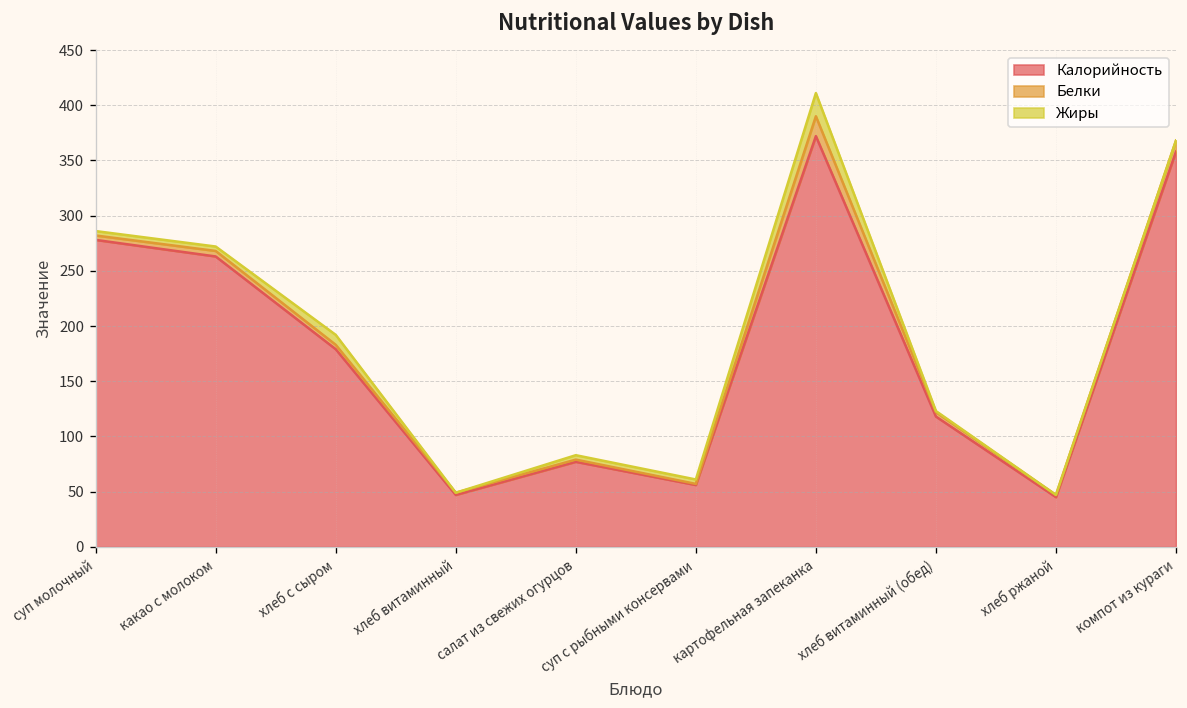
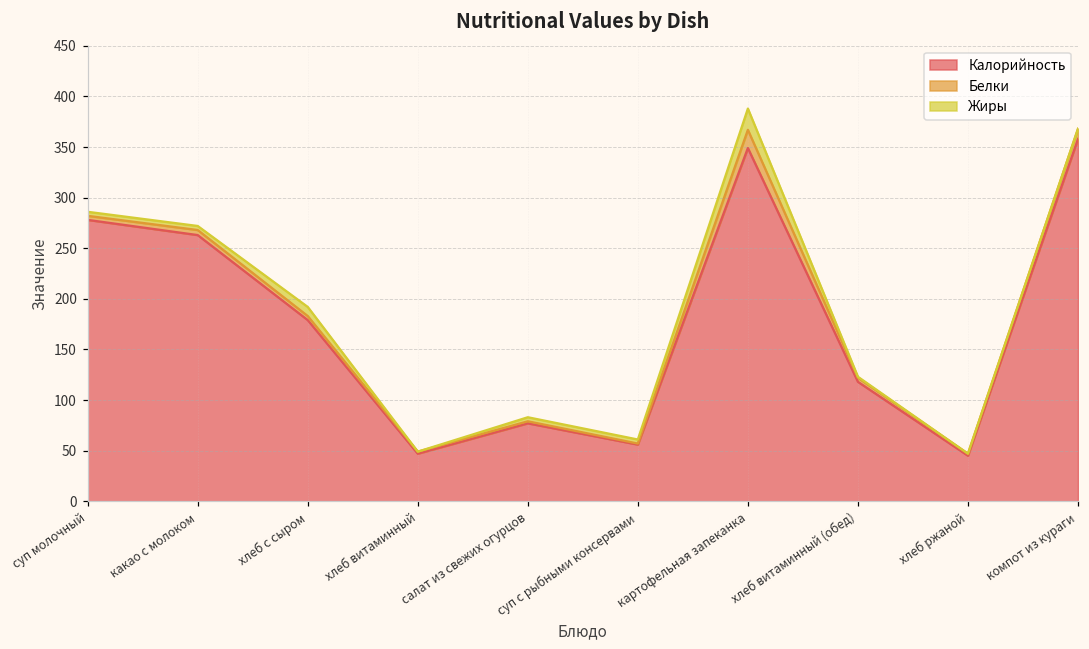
Калорийность, картофельная запеканка: 370 -> 350
